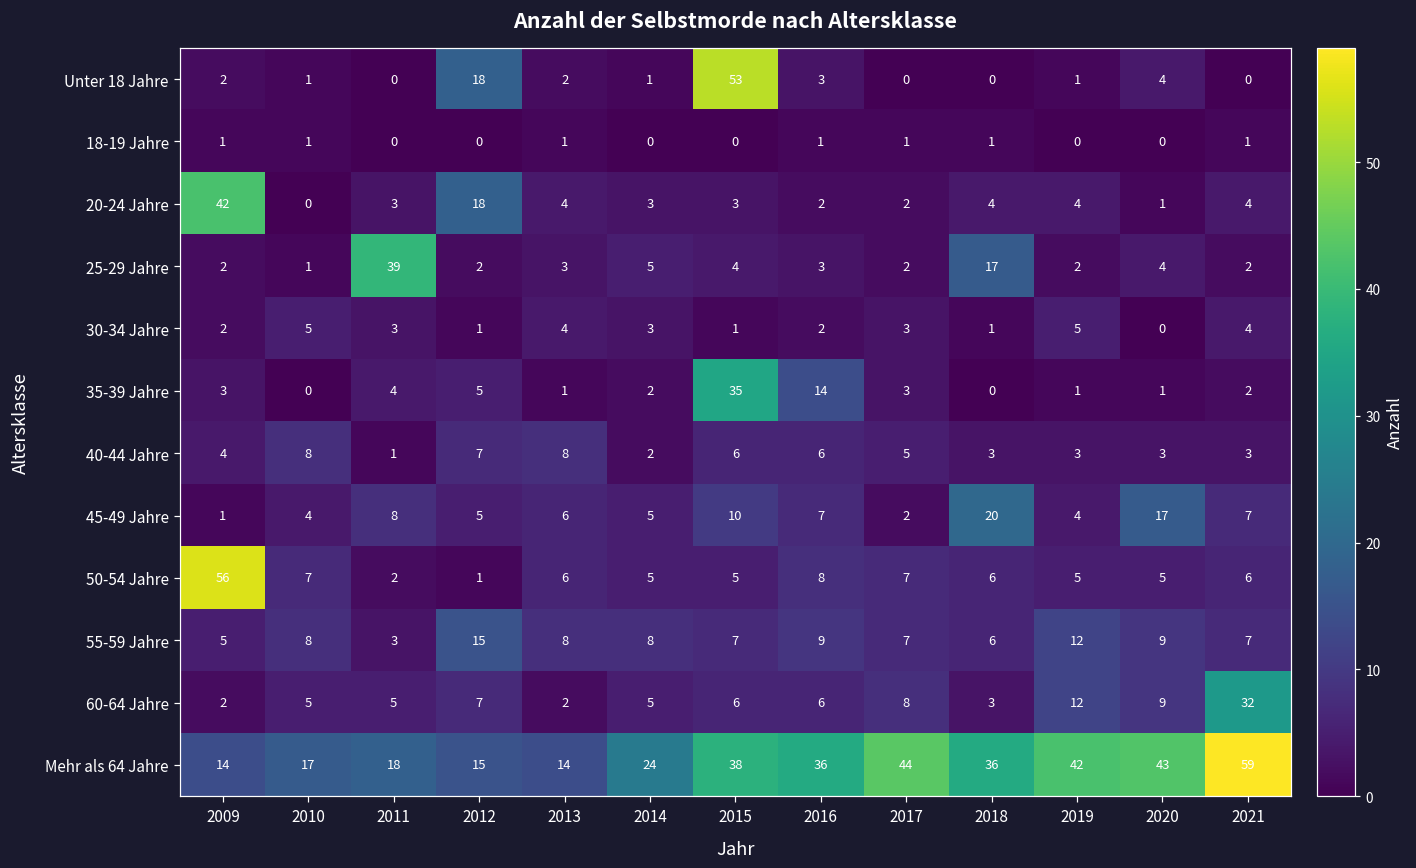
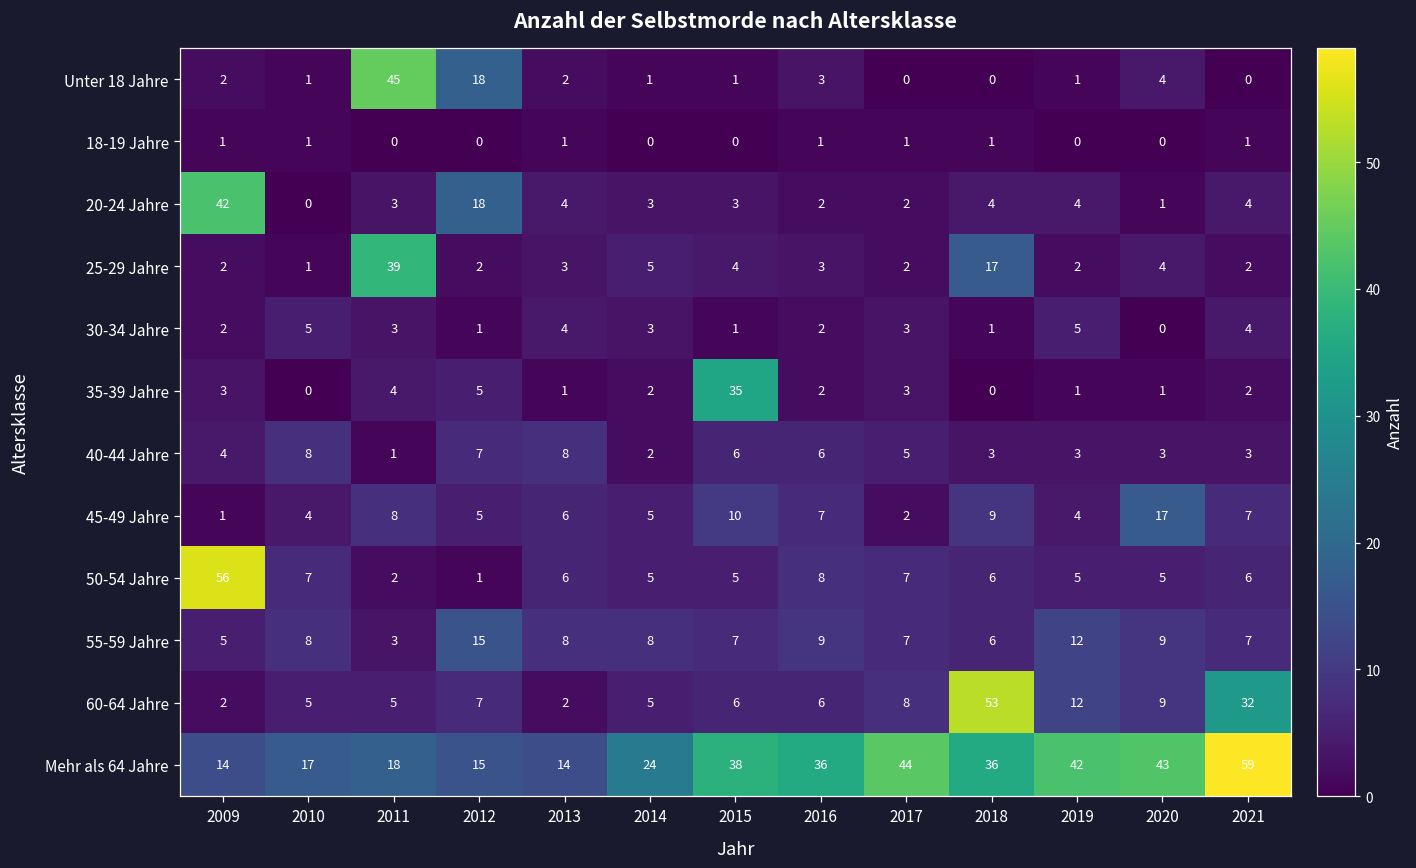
Unter 18 Jahre, 2011: 0 -> 45
Unter 18 Jahre, 2015: 53 -> 1
35-39 Jahre, 2016: 14 -> 2
45-49 Jahre, 2018: 20 -> 9
60-64 Jahre, 2018: 3 -> 53
